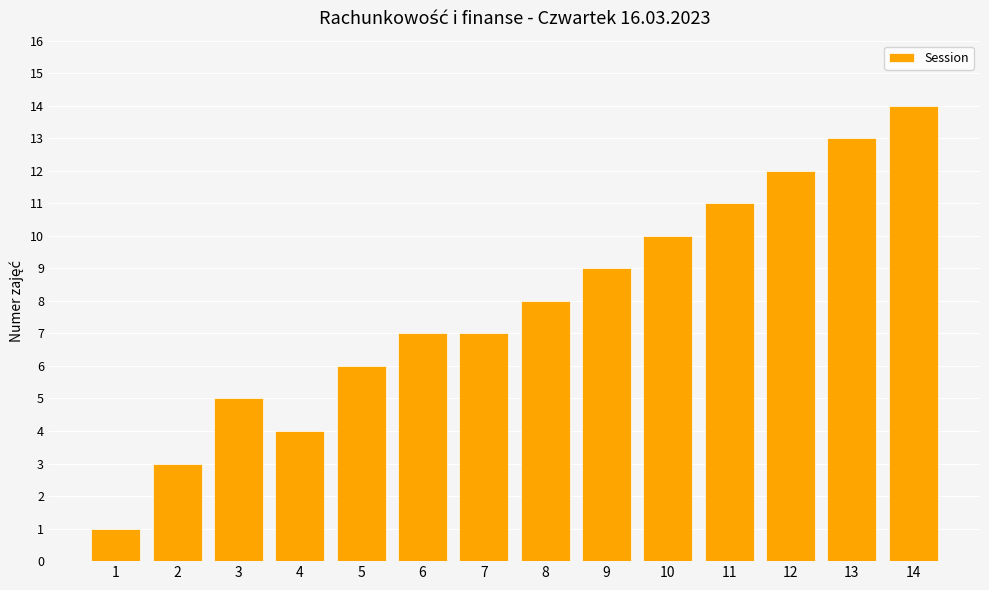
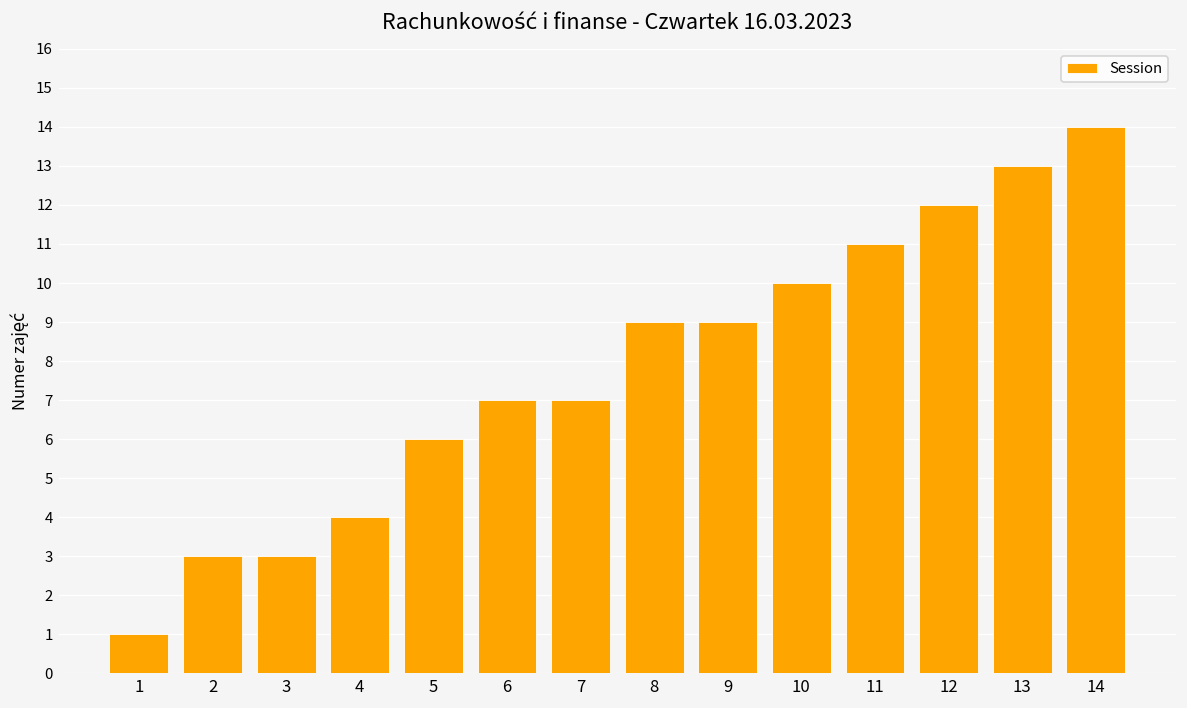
3: 5 -> 3
8: 8 -> 9
